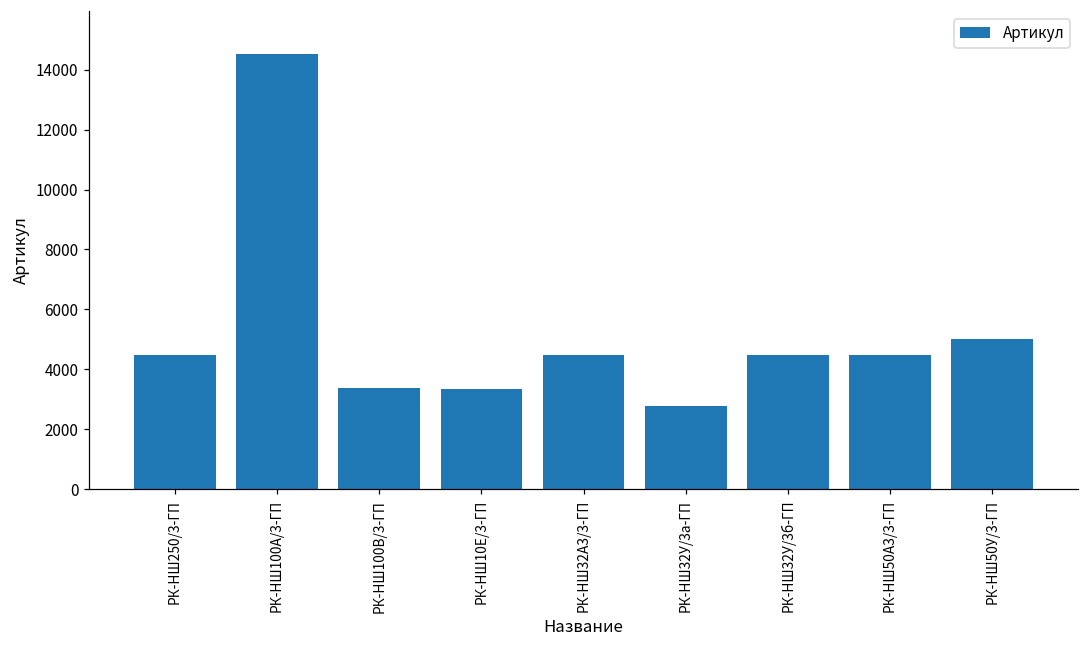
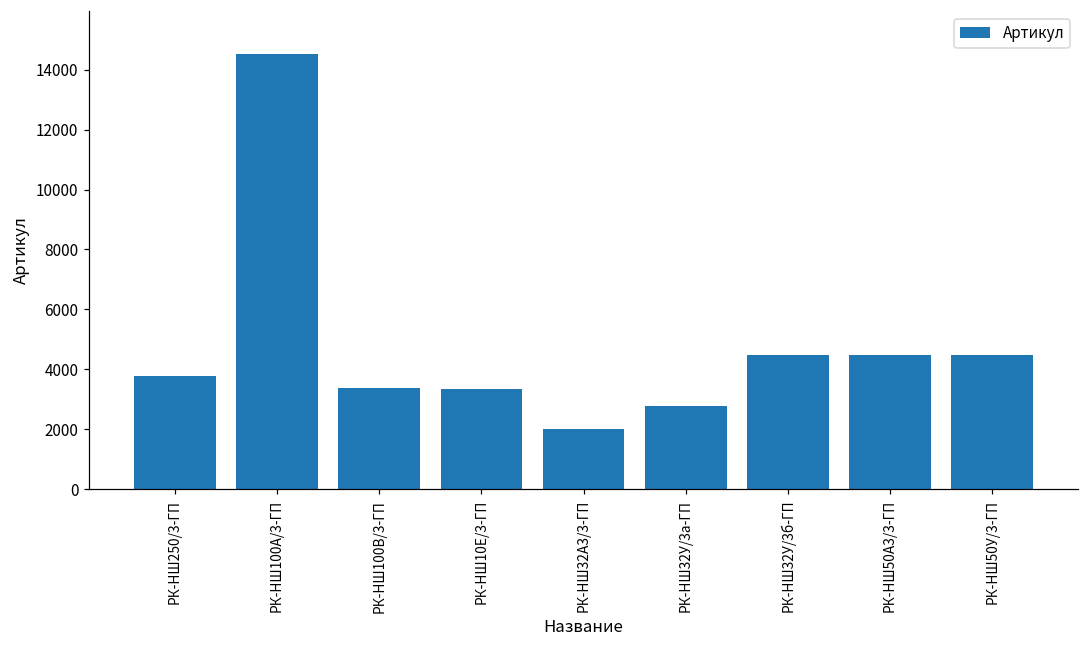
РК-НШ250/3-ГП: 4500 -> 3800
РК-НШ32А3/3-ГП: 4500 -> 2000
РК-НШ50У/3-ГП: 5000 -> 4500
